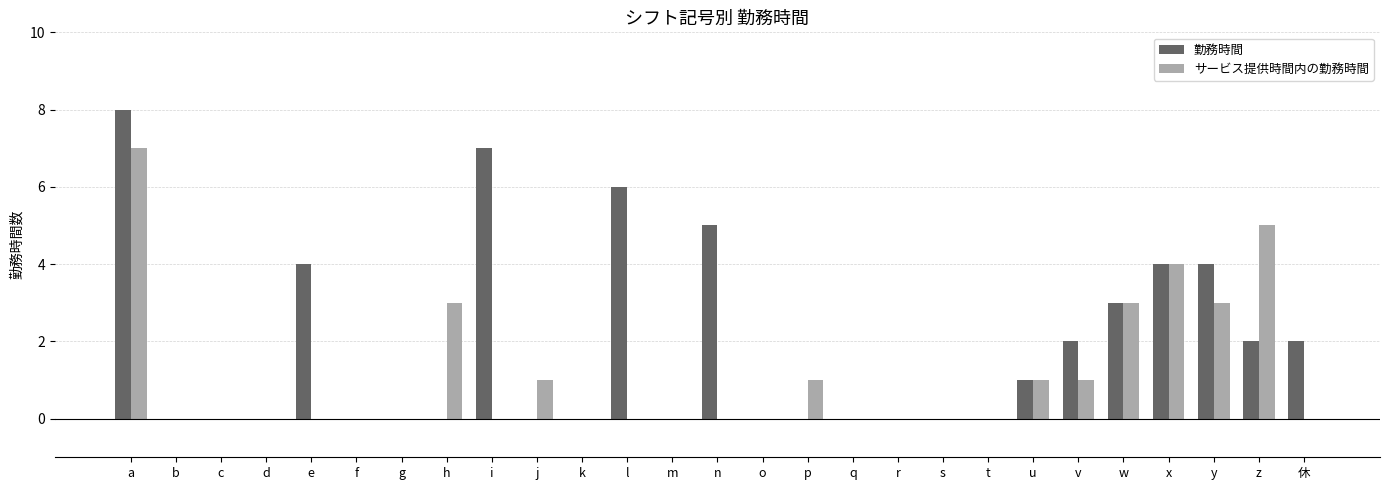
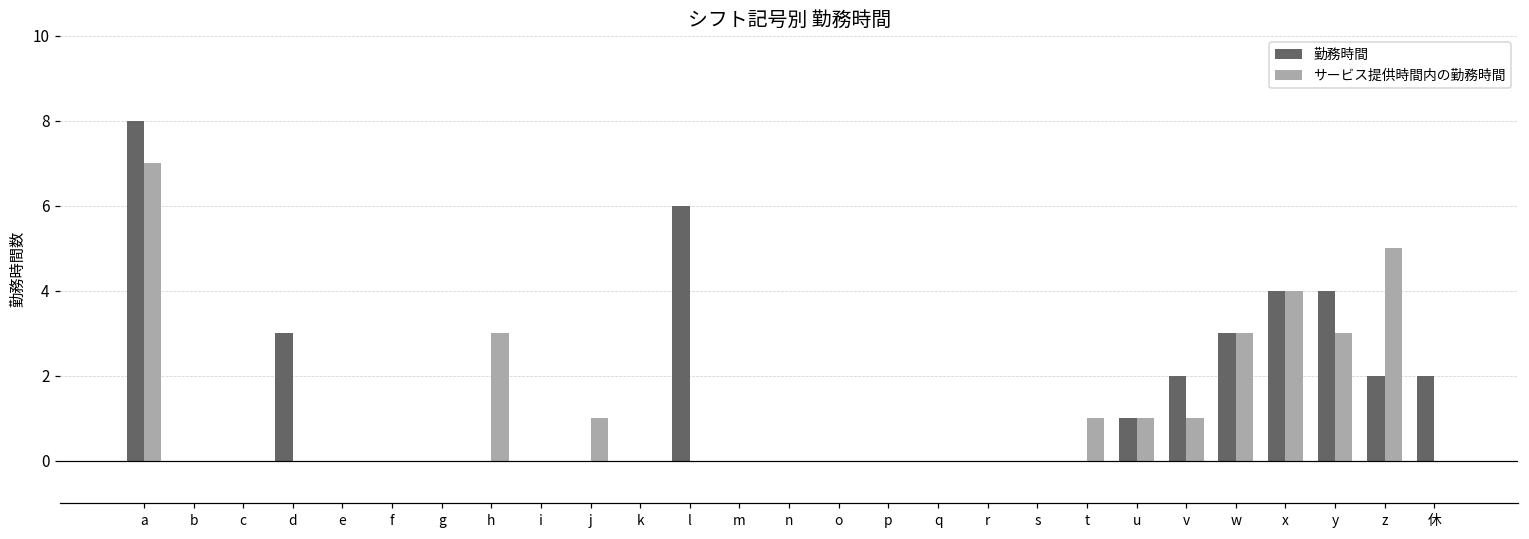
勤務時間, d: 0 -> 3
勤務時間, e: 4 -> 0
勤務時間, i: 7 -> 0
勤務時間, n: 5 -> 0
サービス提供時間内の勤務時間, p: 1 -> 0
サービス提供時間内の勤務時間, t: 0 -> 1
